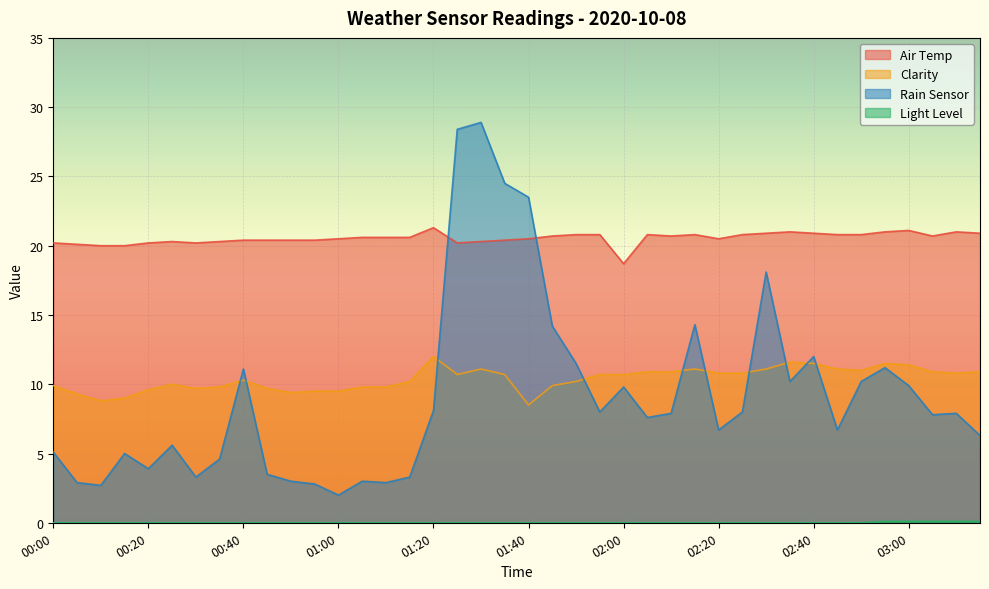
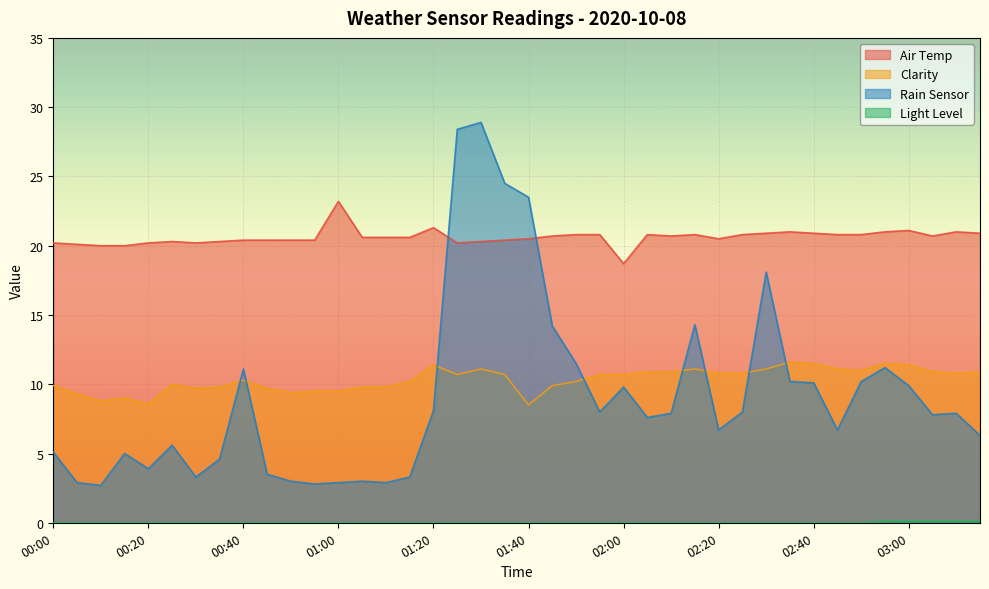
Clarity, 00:20: 9.6 -> 8.6
Air Temp, 01:00: 20.5 -> 23.2
Rain Sensor, 01:00: 2.0 -> 2.9
Clarity, 01:20: 12.0 -> 11.4
Rain Sensor, 02:40: 12.0 -> 10.1
